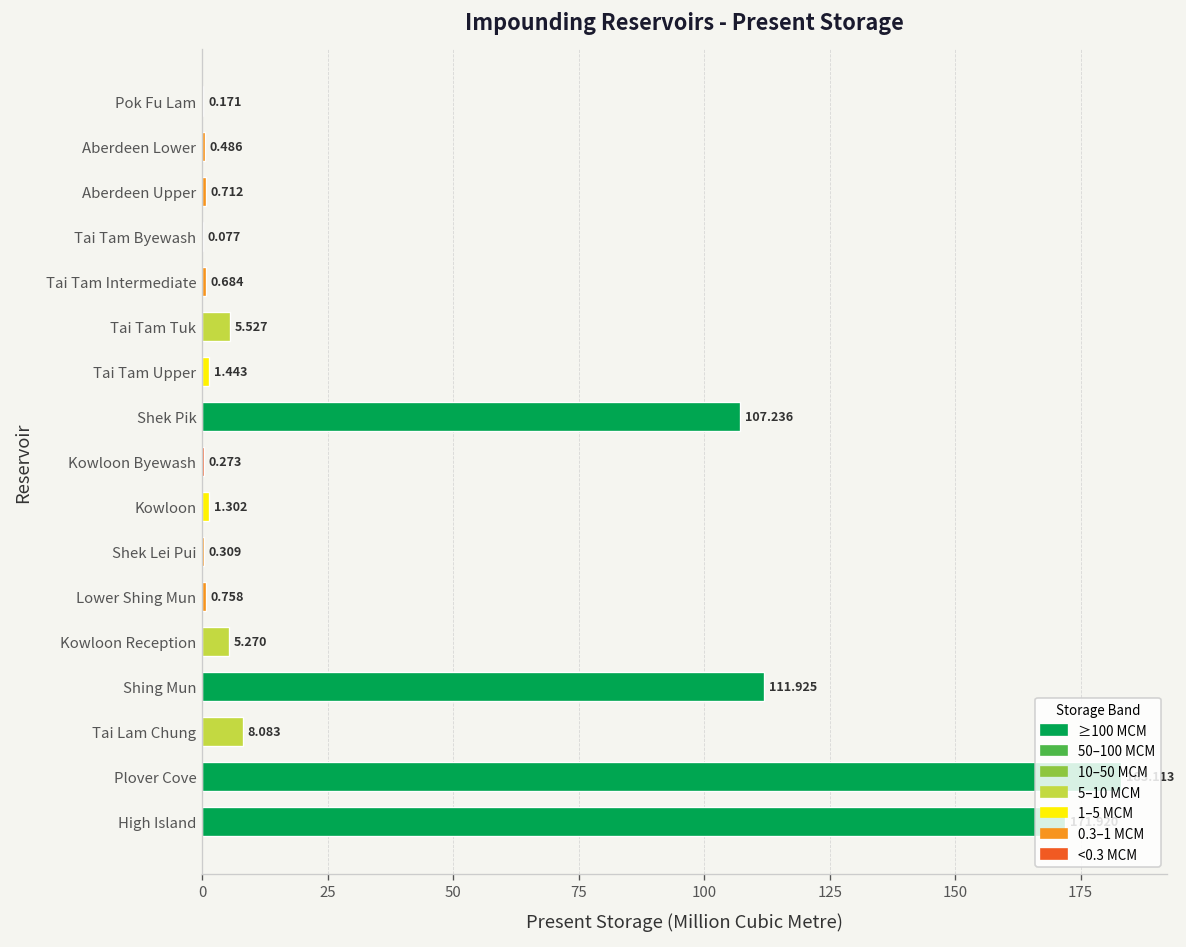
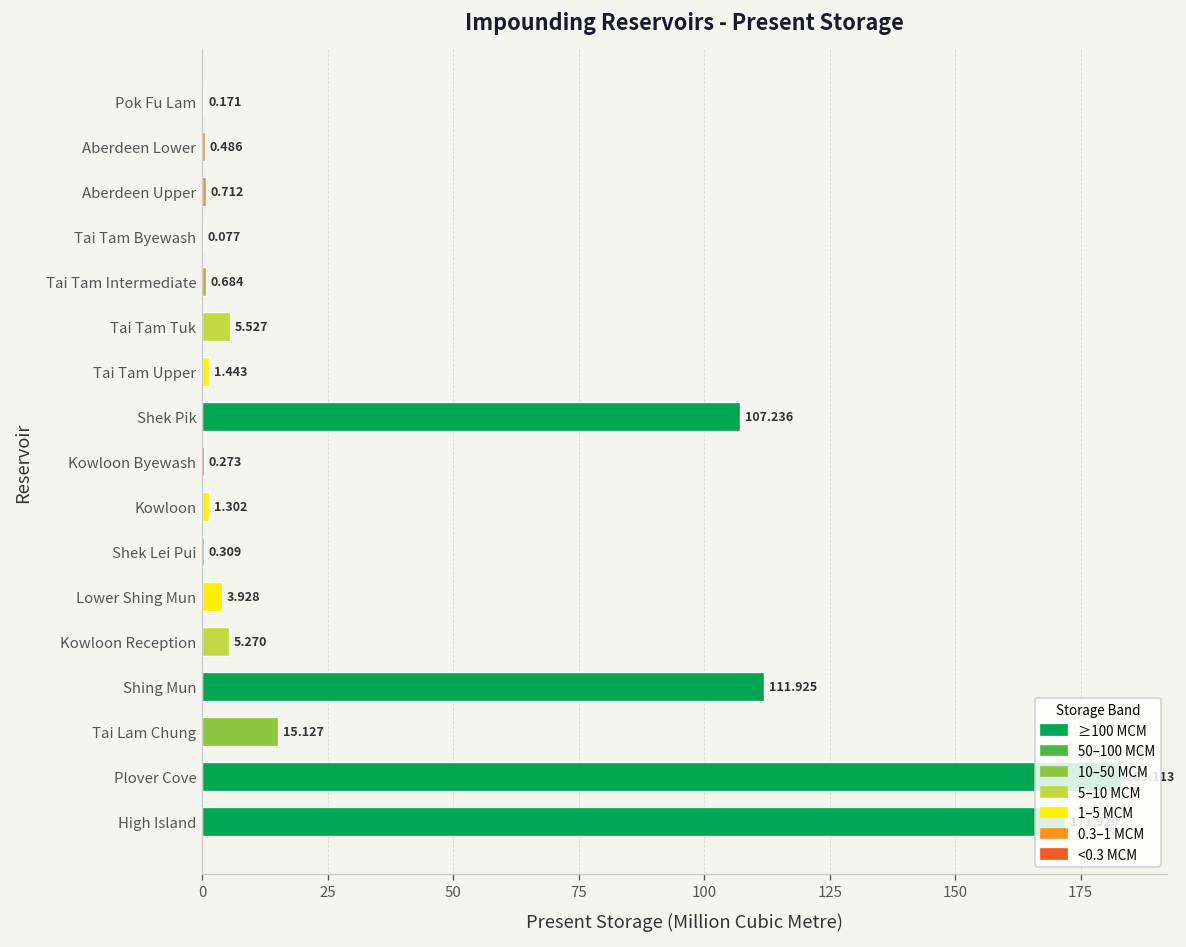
Lower Shing Mun: 0.758 -> 3.928
Tai Lam Chung: 8.083 -> 15.127
